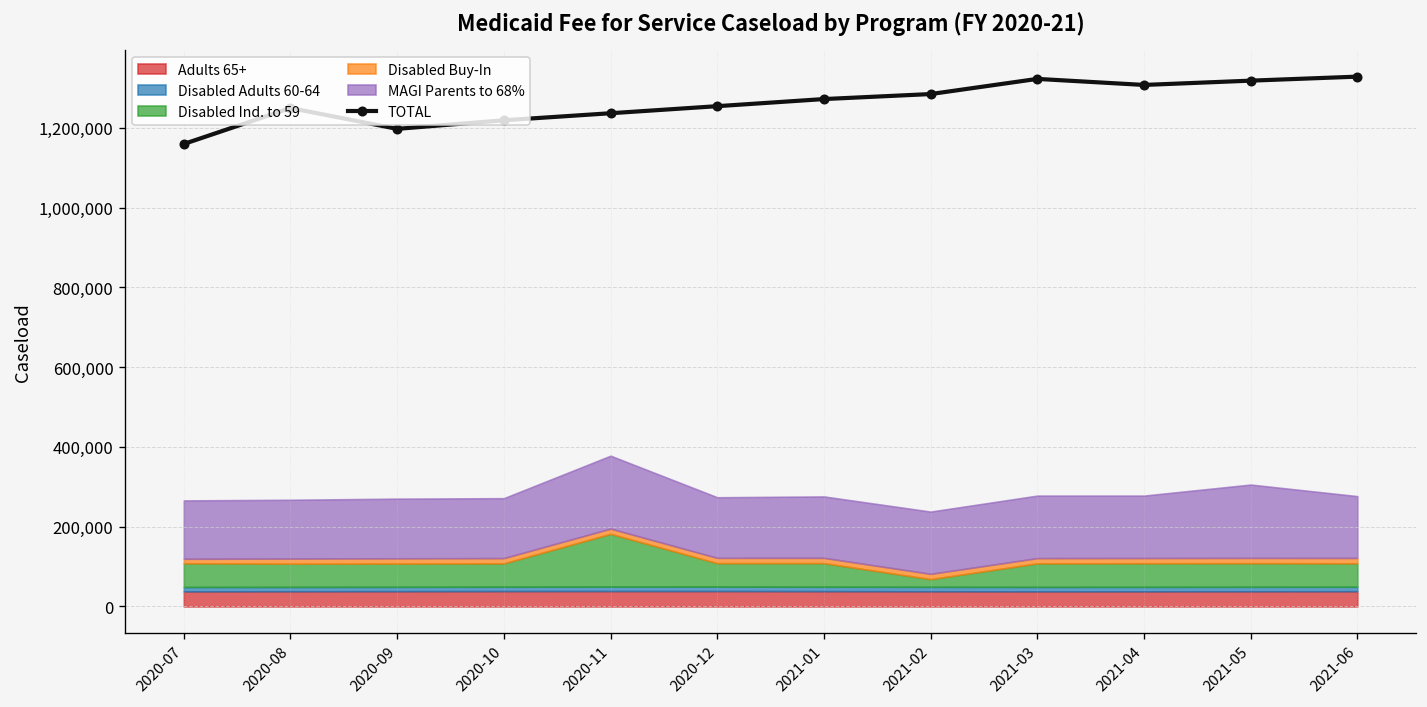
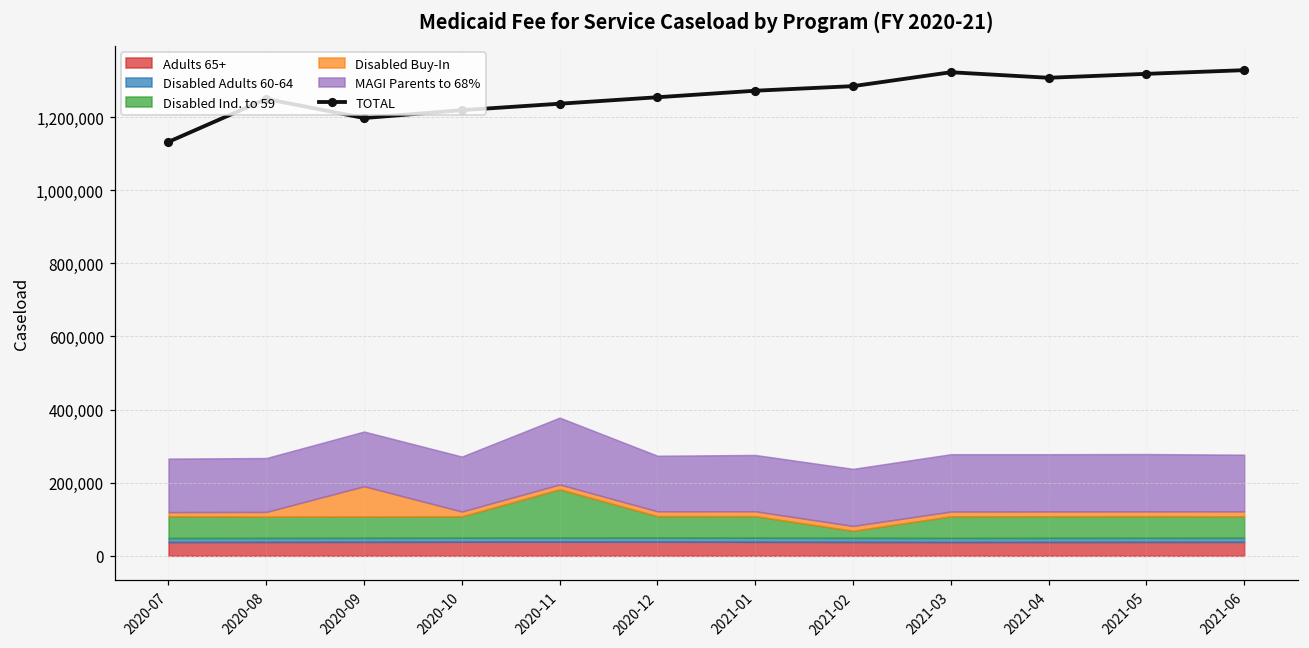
TOTAL, 2020-07: 1,160,000 -> 1,130,000
Disabled Buy-In, 2020-09: 10,000 -> 80,000
MAGI Parents to 68%, 2021-05: 180,000 -> 160,000
